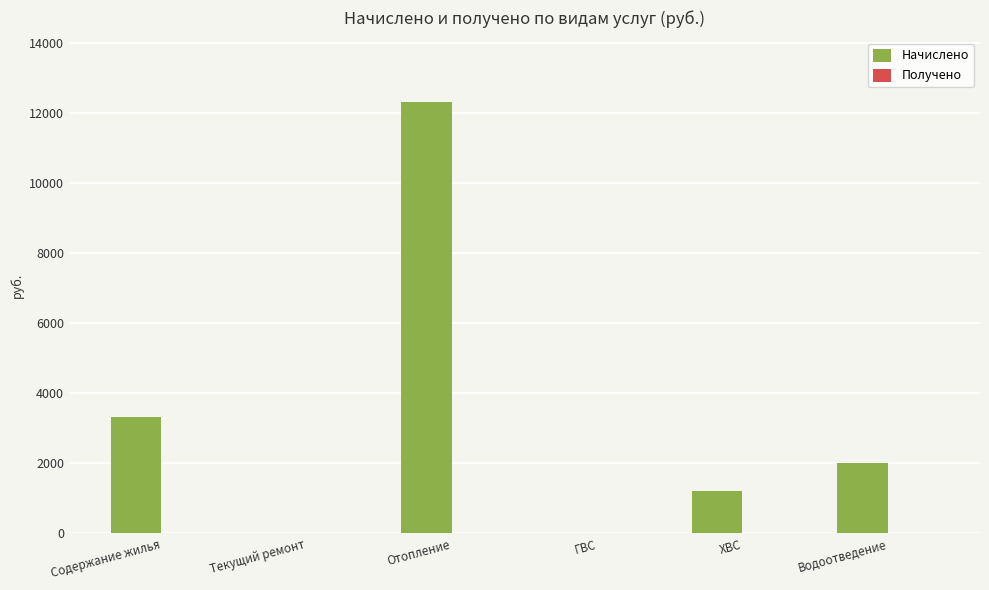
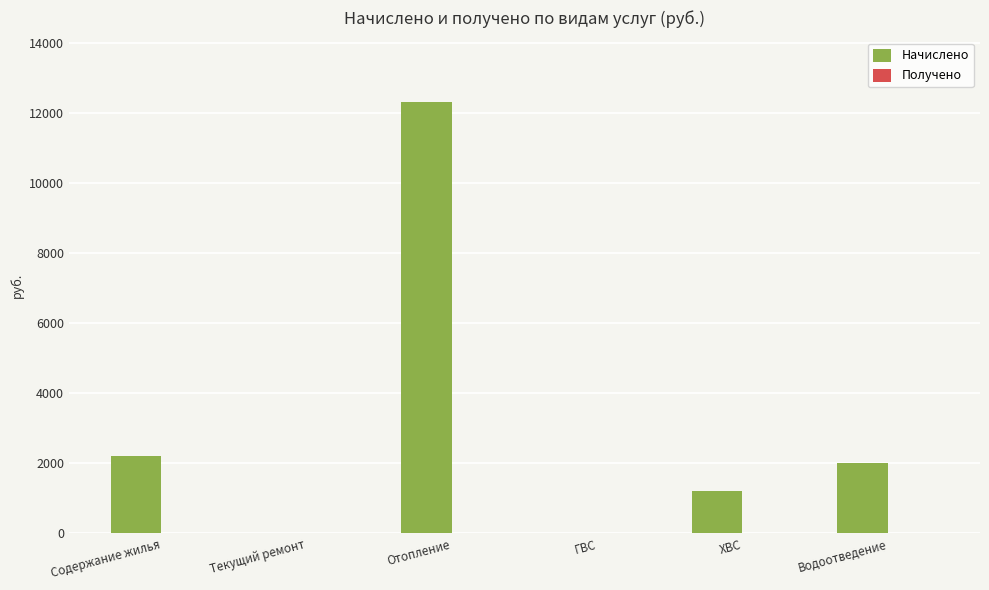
Начислено, Содержание жилья: 3300 -> 2200
